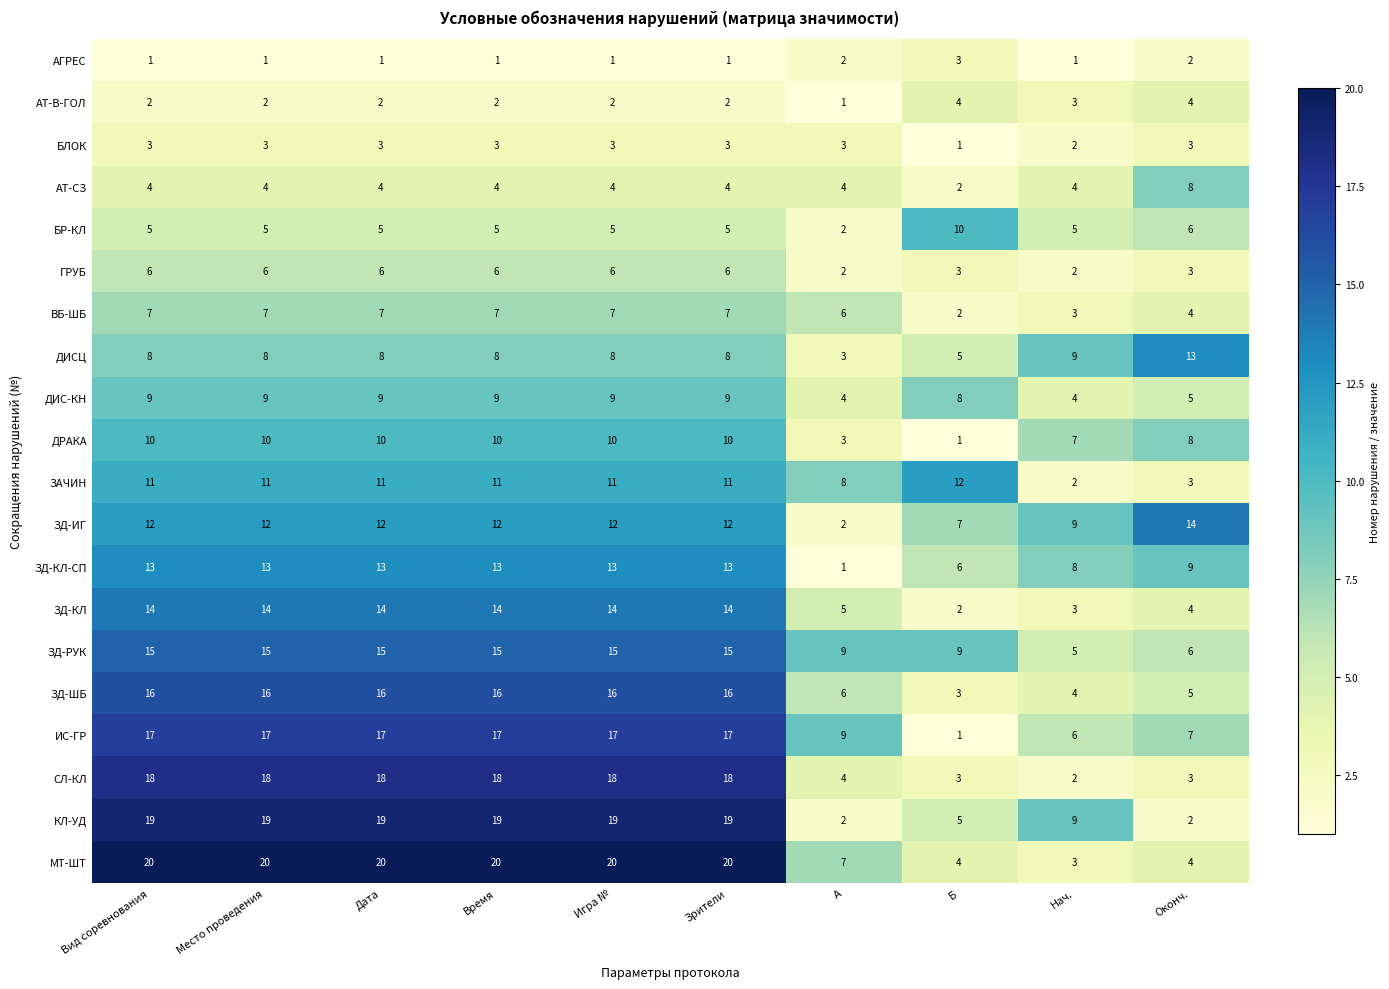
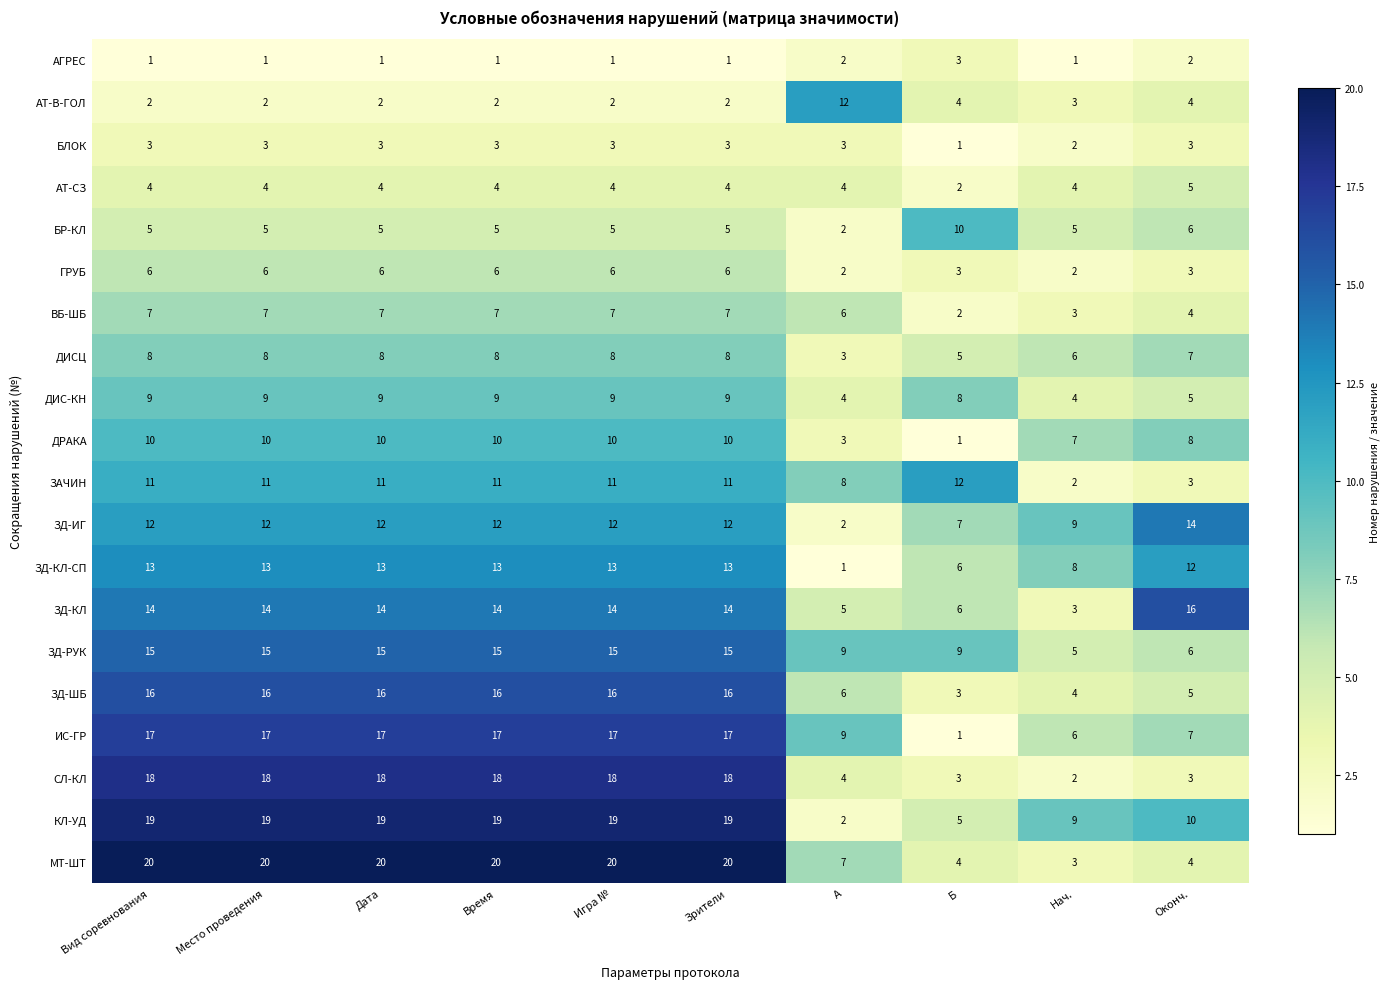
АТ-В-ГОЛ, A: 1 -> 12
АТ-СЗ, Оконч.: 8 -> 5
ДИСЦ, Нач.: 9 -> 6
ДИСЦ, Оконч.: 13 -> 7
ЗД-КЛ-СП, Оконч.: 9 -> 12
ЗД-КЛ, Б: 2 -> 6
ЗД-КЛ, Оконч.: 4 -> 16
КЛ-УД, Оконч.: 2 -> 10
